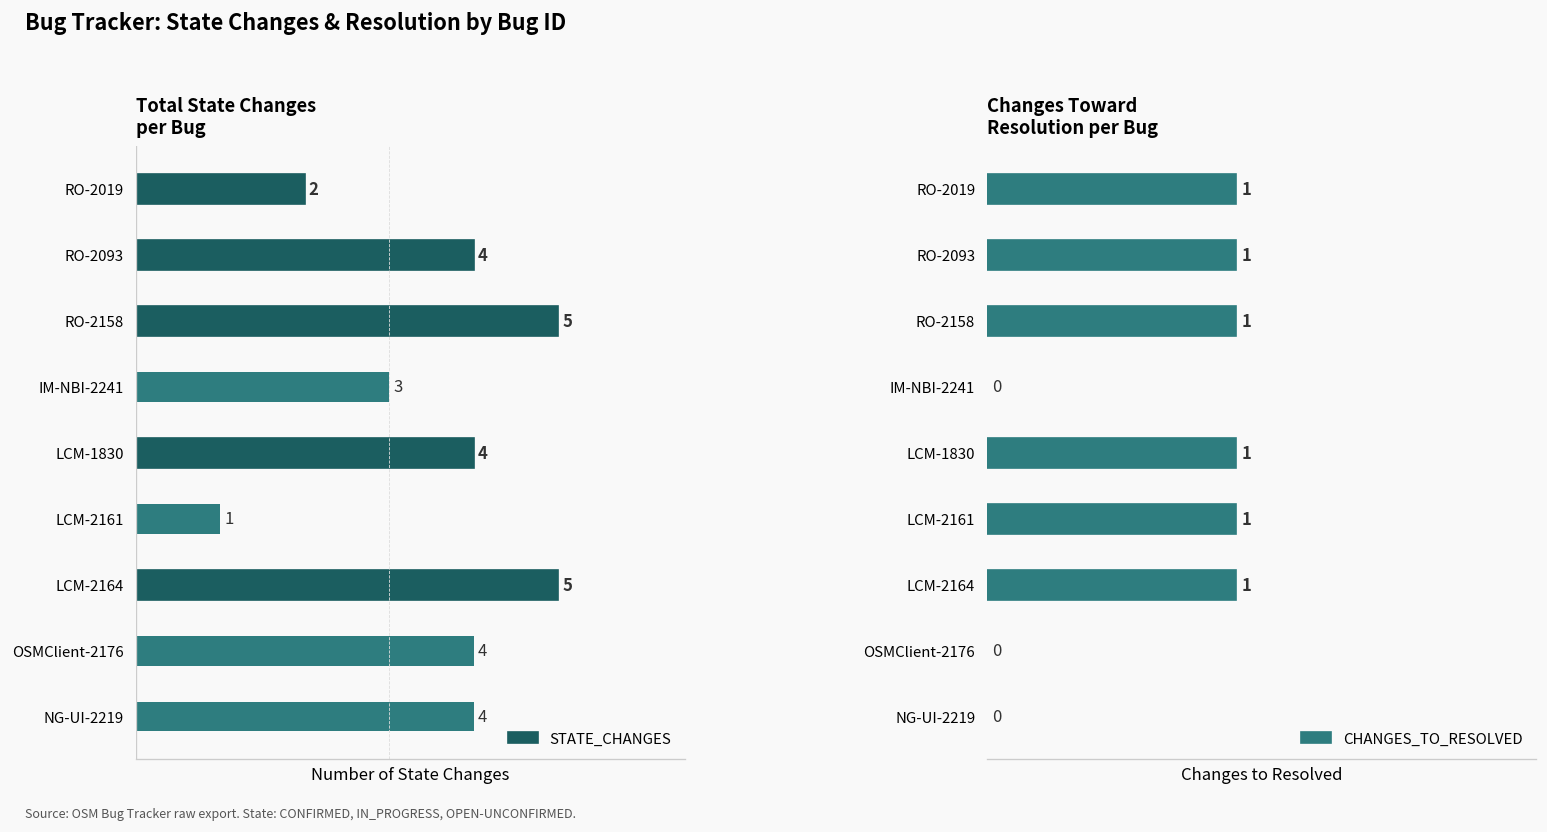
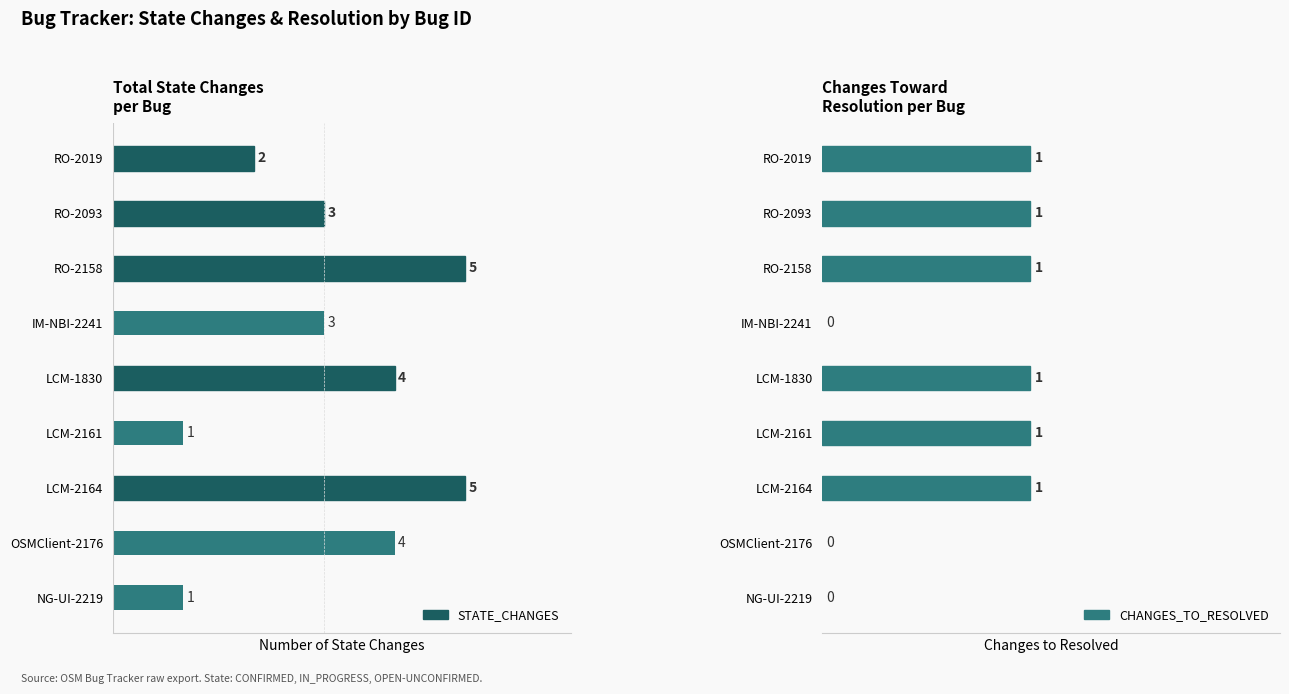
Total State Changes per Bug, RO-2093: 4 -> 3
Total State Changes per Bug, NG-UI-2219: 4 -> 1
